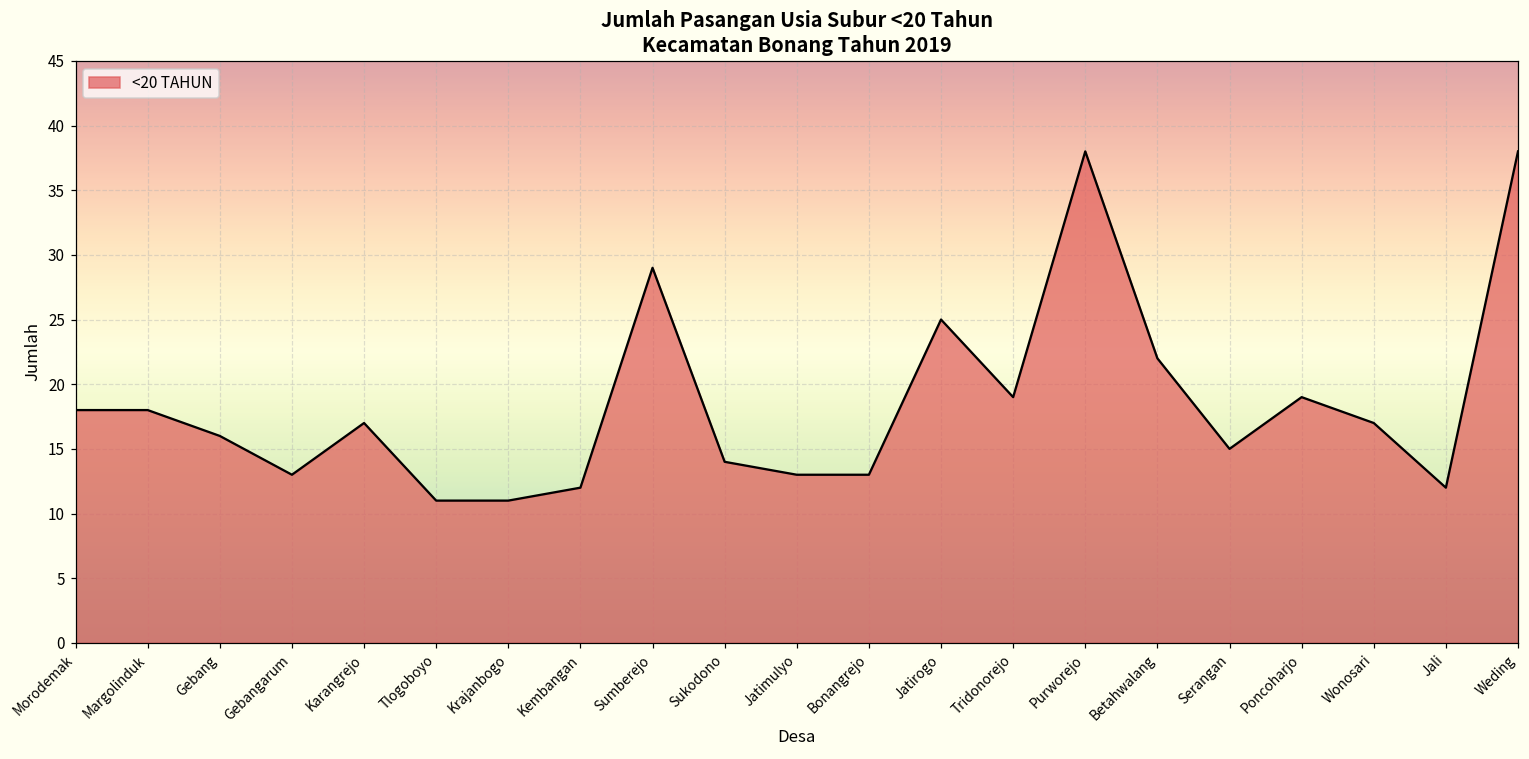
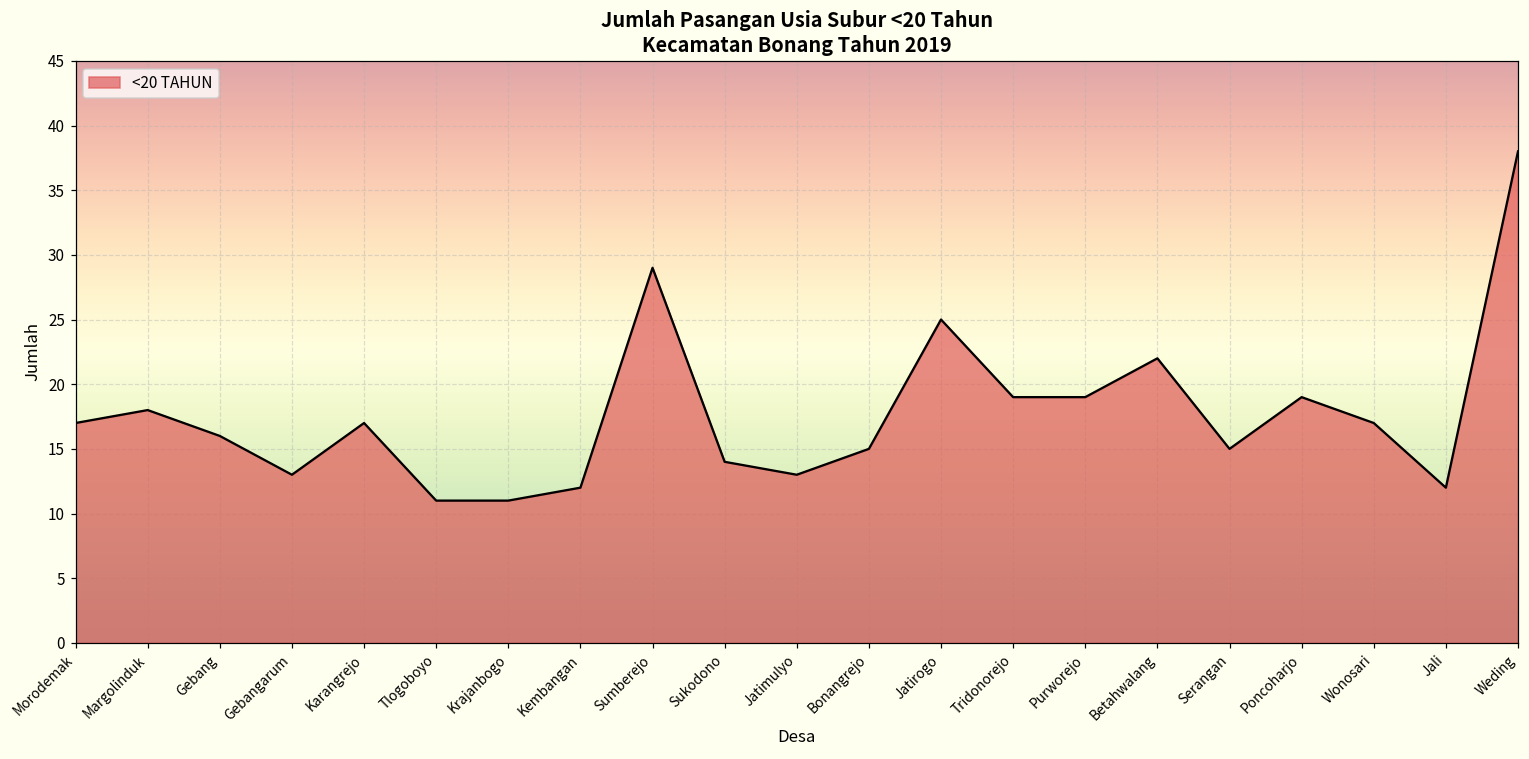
Morodemak: 18 -> 17
Bonangrejo: 13 -> 15
Purworejo: 38 -> 19
